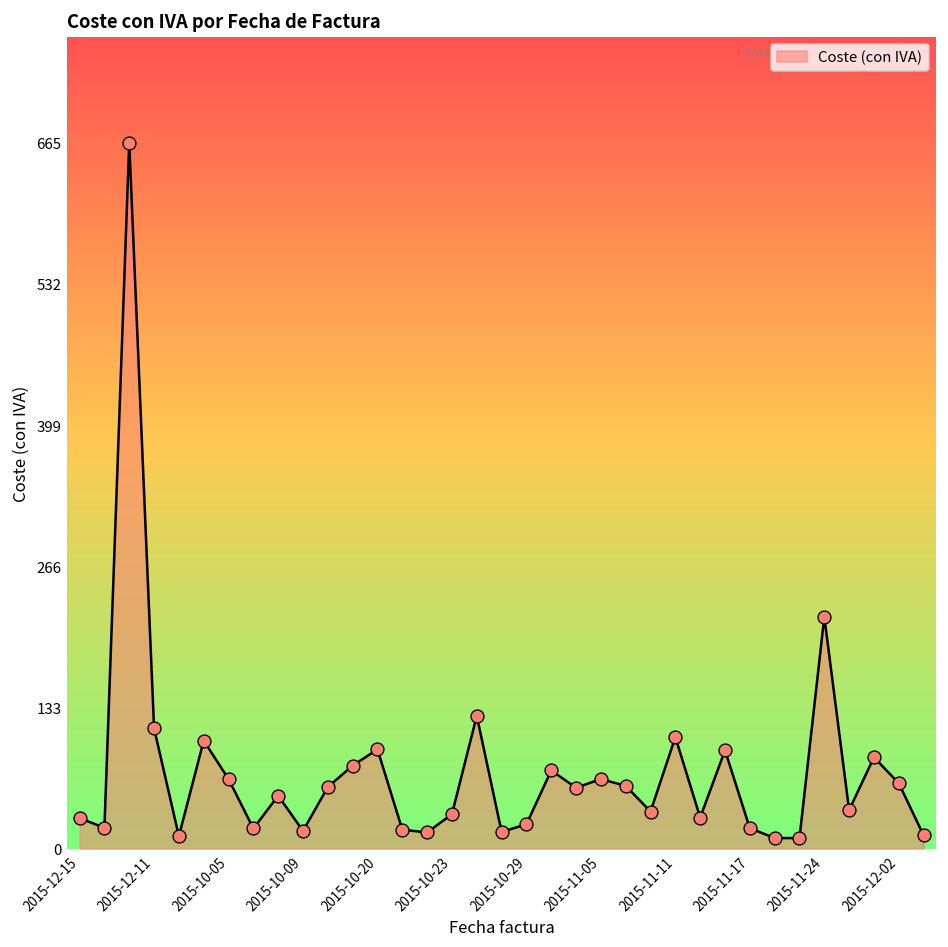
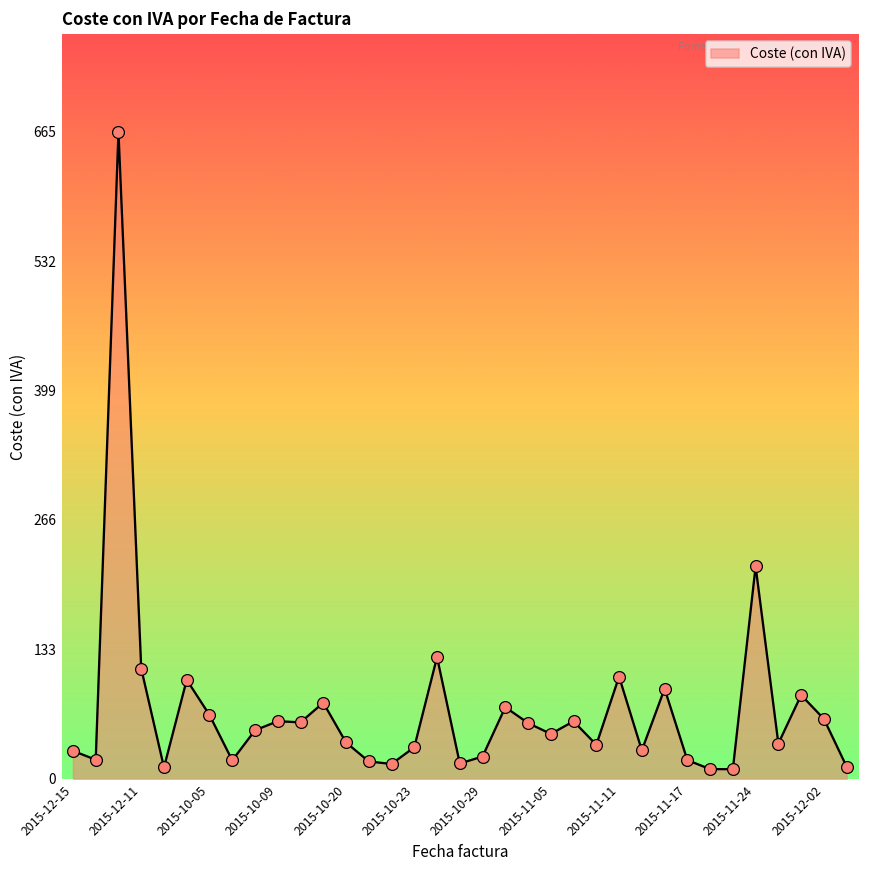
2015-10-09: 20 -> 60
2015-10-20: 90 -> 40
2015-11-05: 70 -> 50
